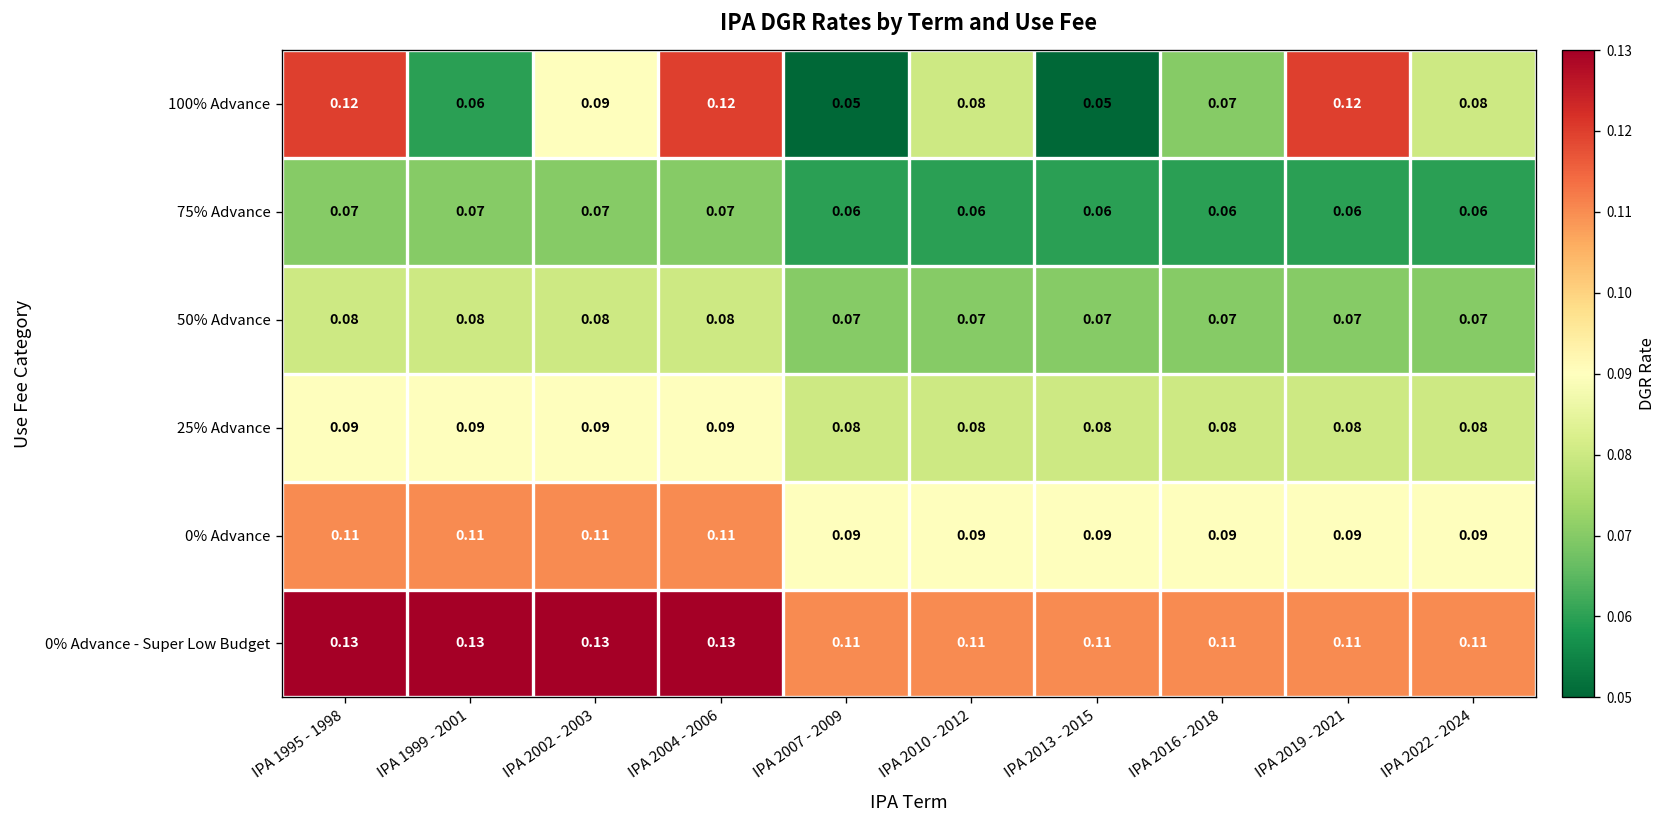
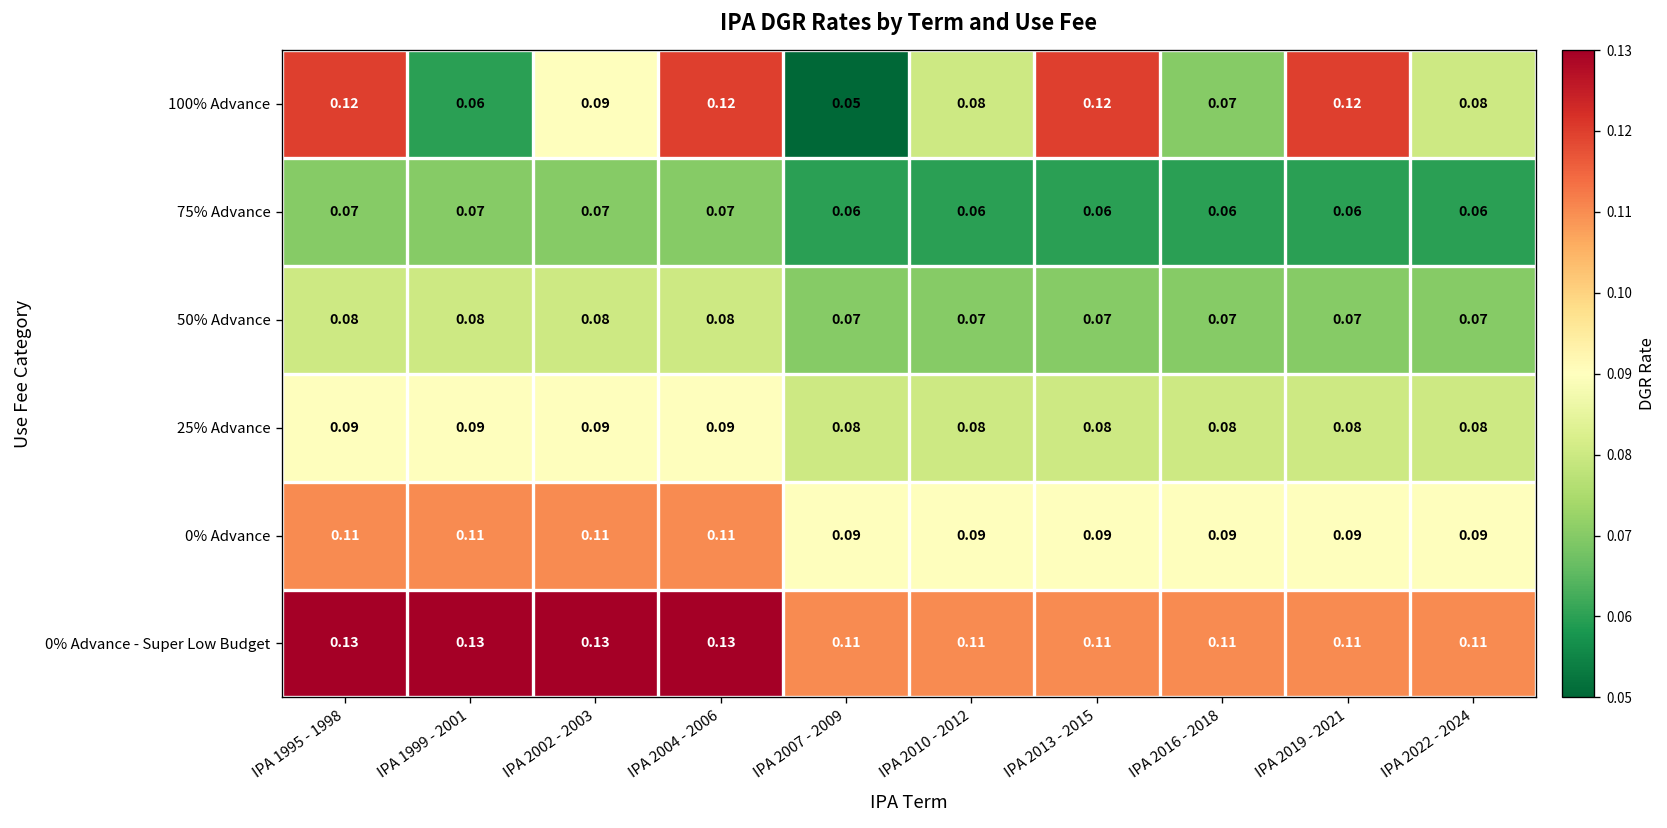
100% Advance, IPA 2013 - 2015: 0.05 -> 0.12
